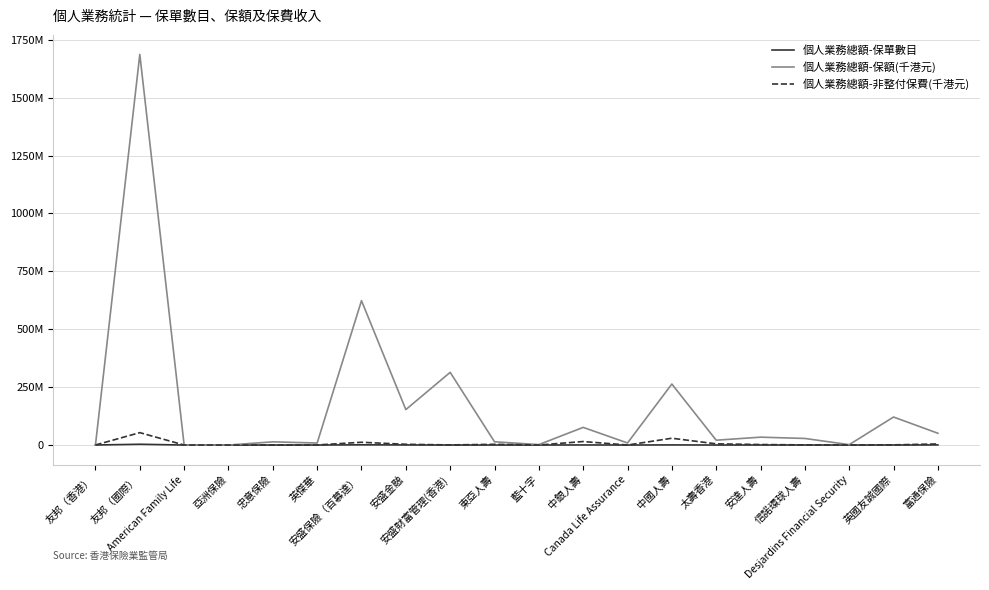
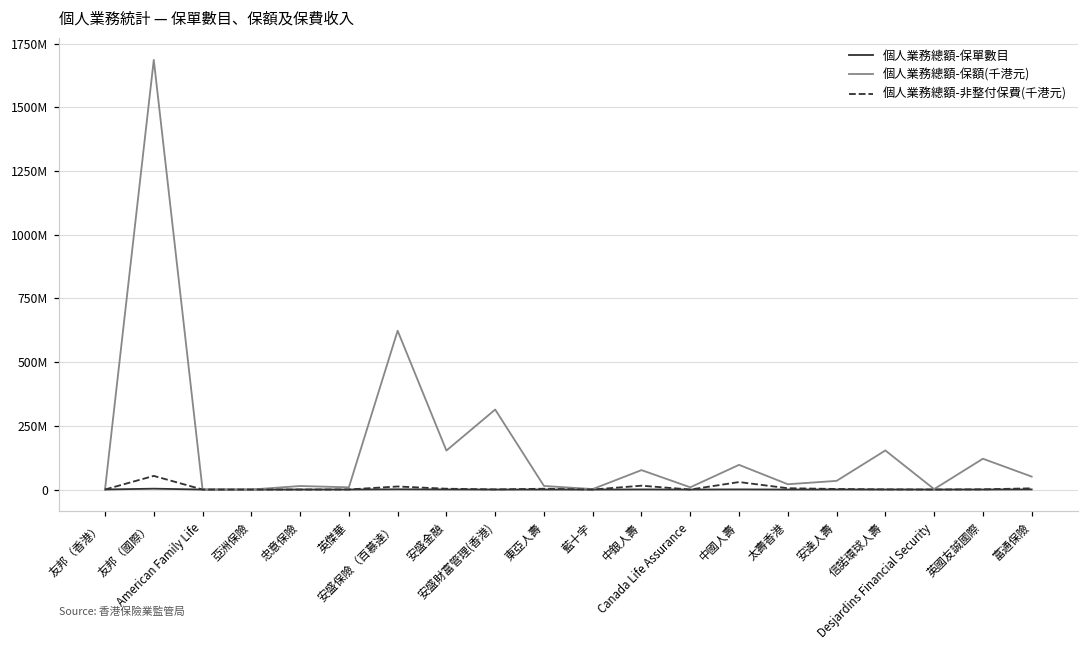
個人業務總額-保額(千港元), 中國人壽: 260000000 -> 100000000
個人業務總額-保額(千港元), 信諾環球人壽: 30000000 -> 150000000
